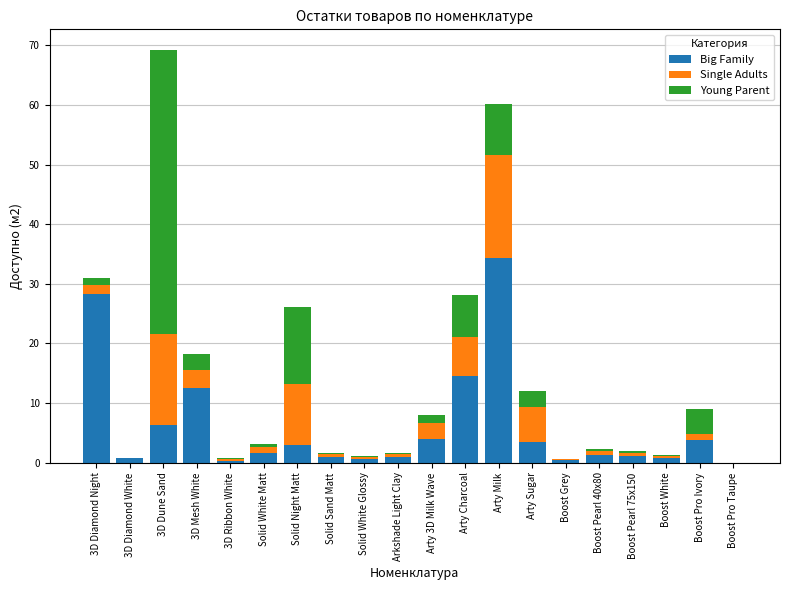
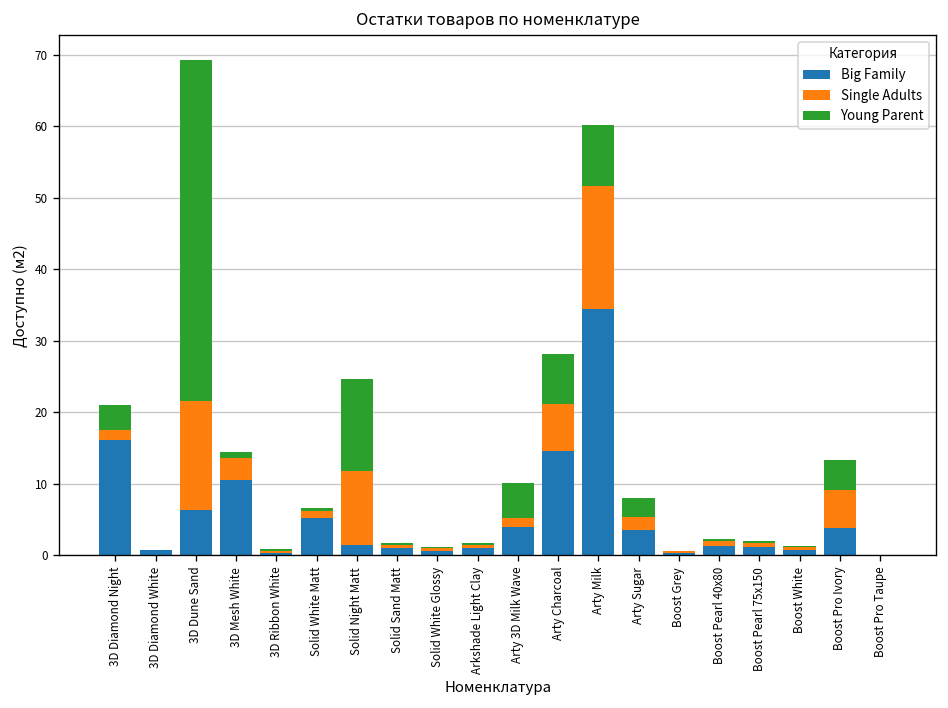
Big Family, 3D Diamond Night: 28 -> 16
Young Parent, 3D Diamond Night: 1 -> 4
Big Family, 3D Mesh White: 13 -> 11
Young Parent, 3D Mesh White: 3 -> 1
Big Family, Solid White Matt: 2 -> 5
Big Family, Solid Night Matt: 3 -> 1
Single Adults, Arty 3D Milk Wave: 3 -> 1
Young Parent, Arty 3D Milk Wave: 1 -> 5
Single Adults, Arty Sugar: 6 -> 2
Single Adults, Boost Pro Ivory: 1 -> 5
